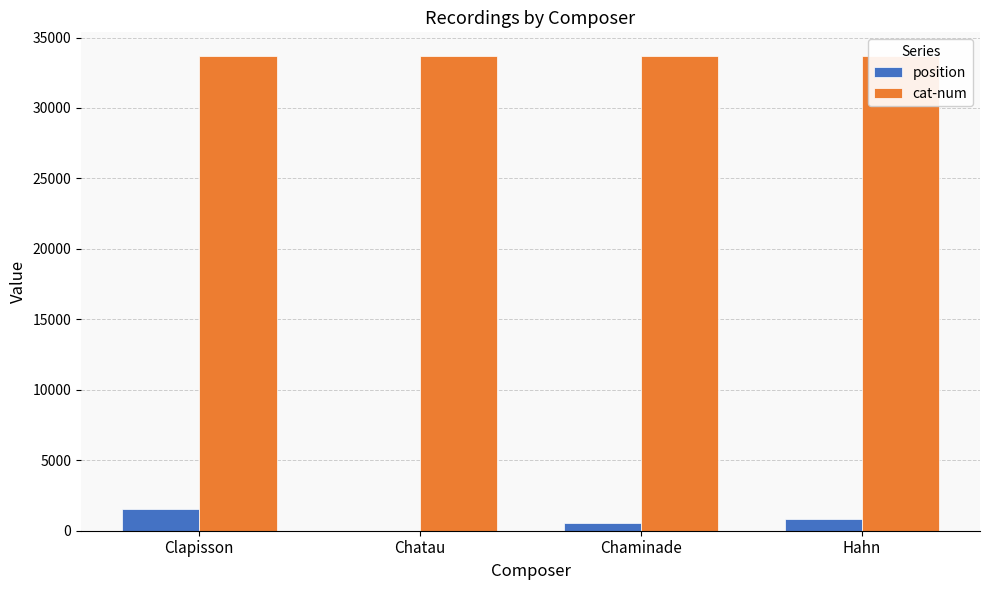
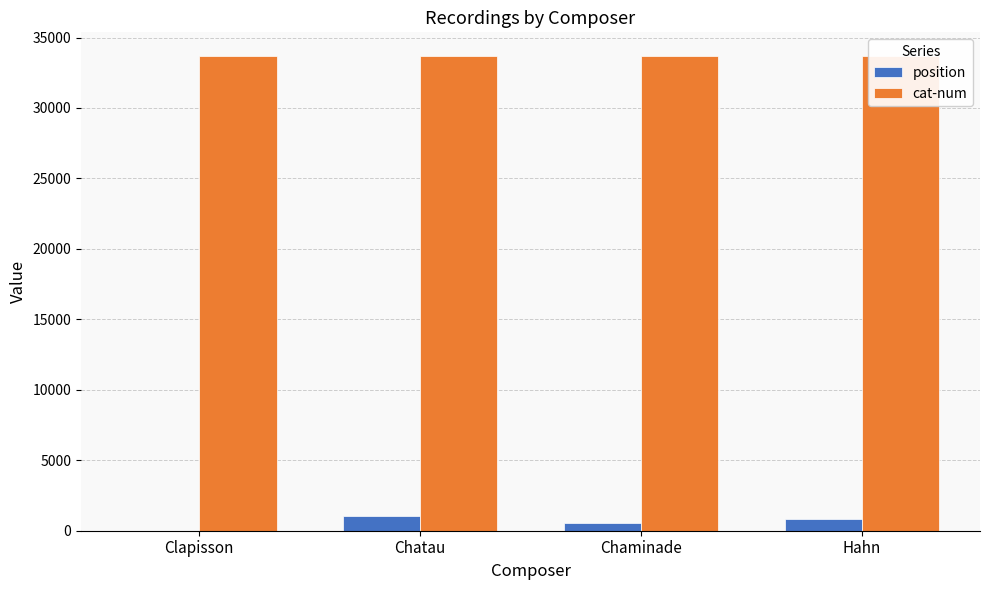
position, Clapisson: 1500 -> 0
position, Chatau: 0 -> 1100
